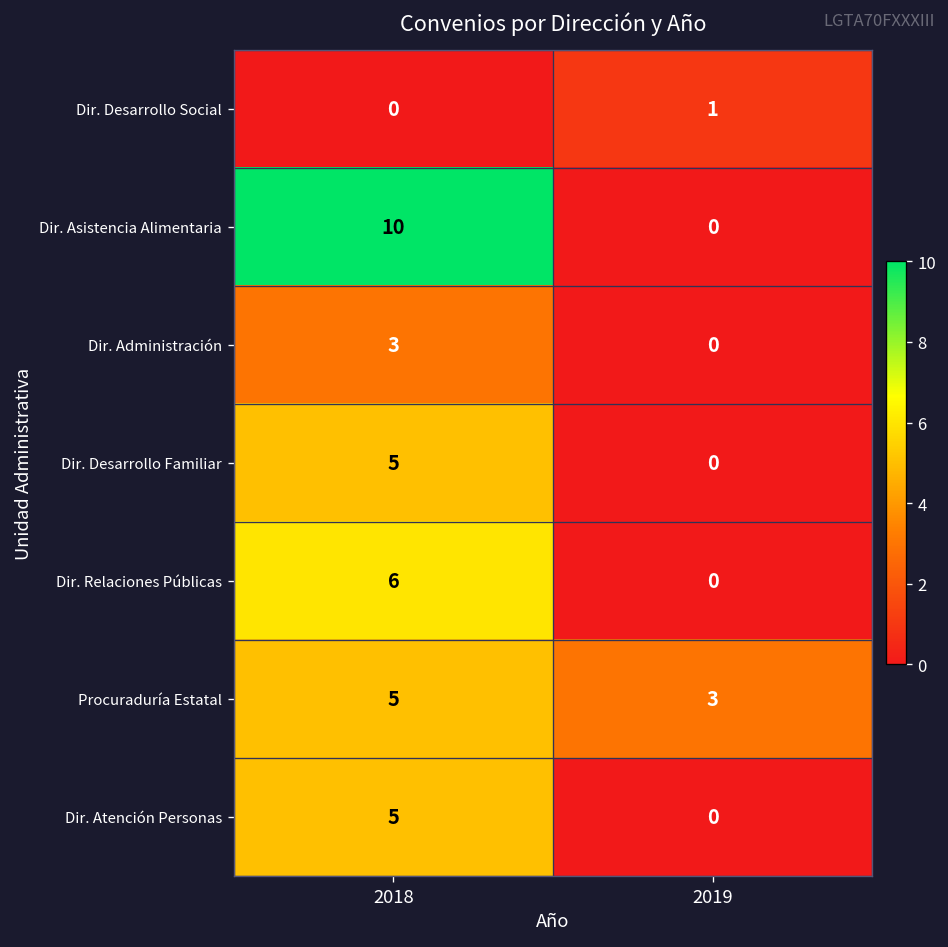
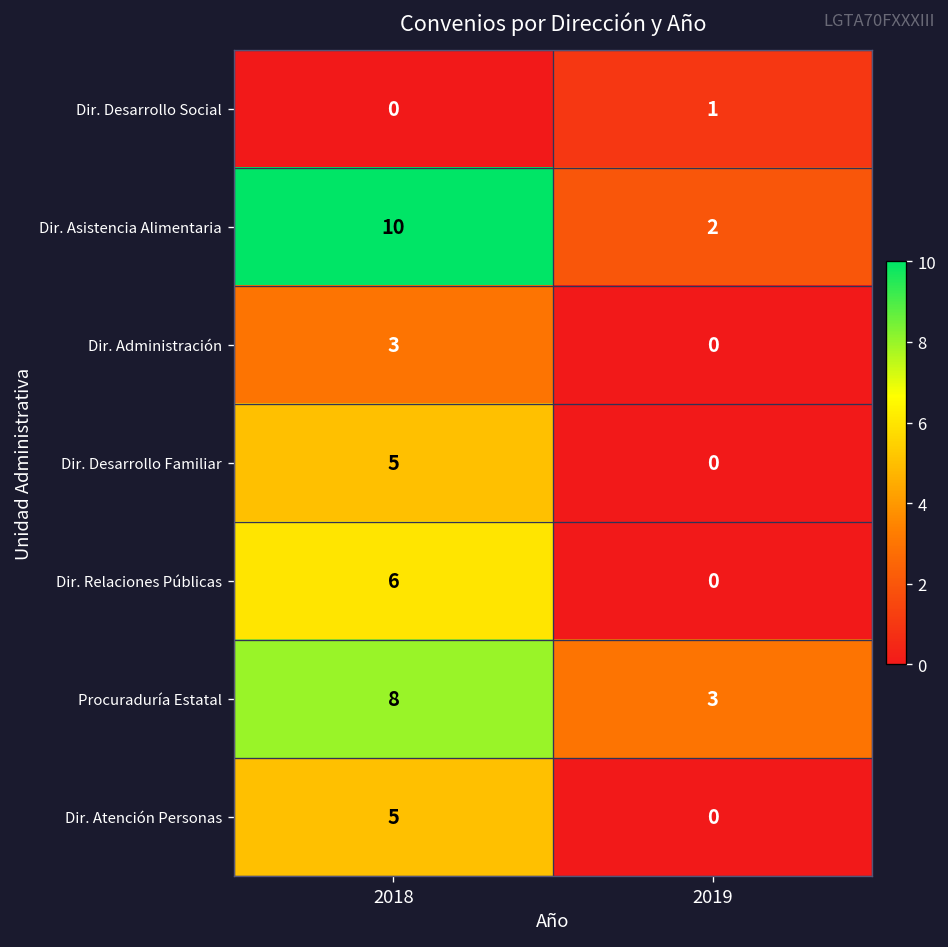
Dir. Asistencia Alimentaria, 2019: 0 -> 2
Procuraduría Estatal, 2018: 5 -> 8
